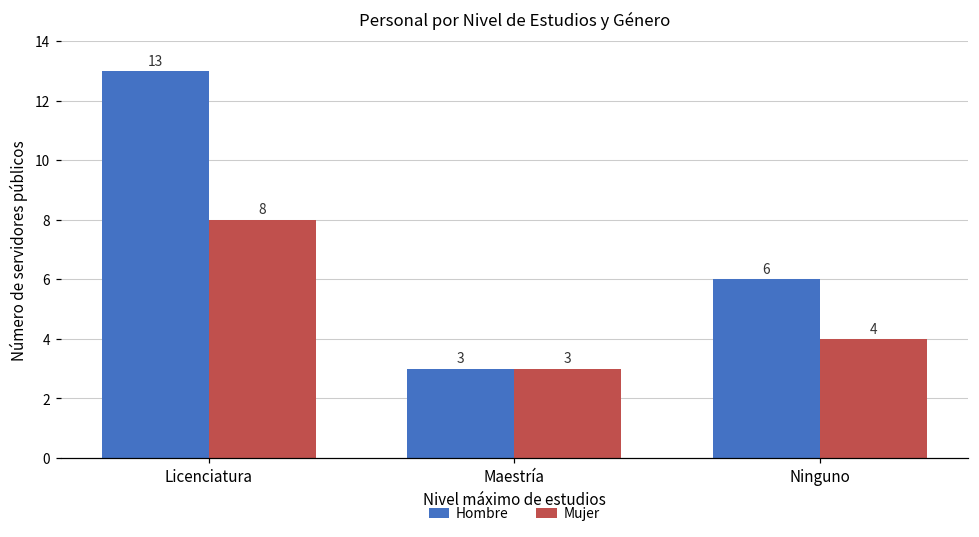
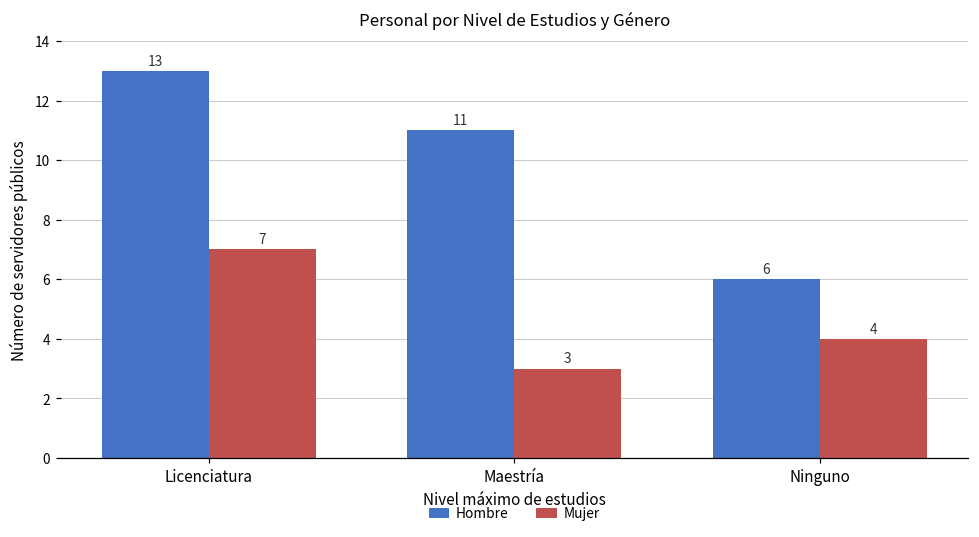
Mujer, Licenciatura: 8 -> 7
Hombre, Maestría: 3 -> 11
